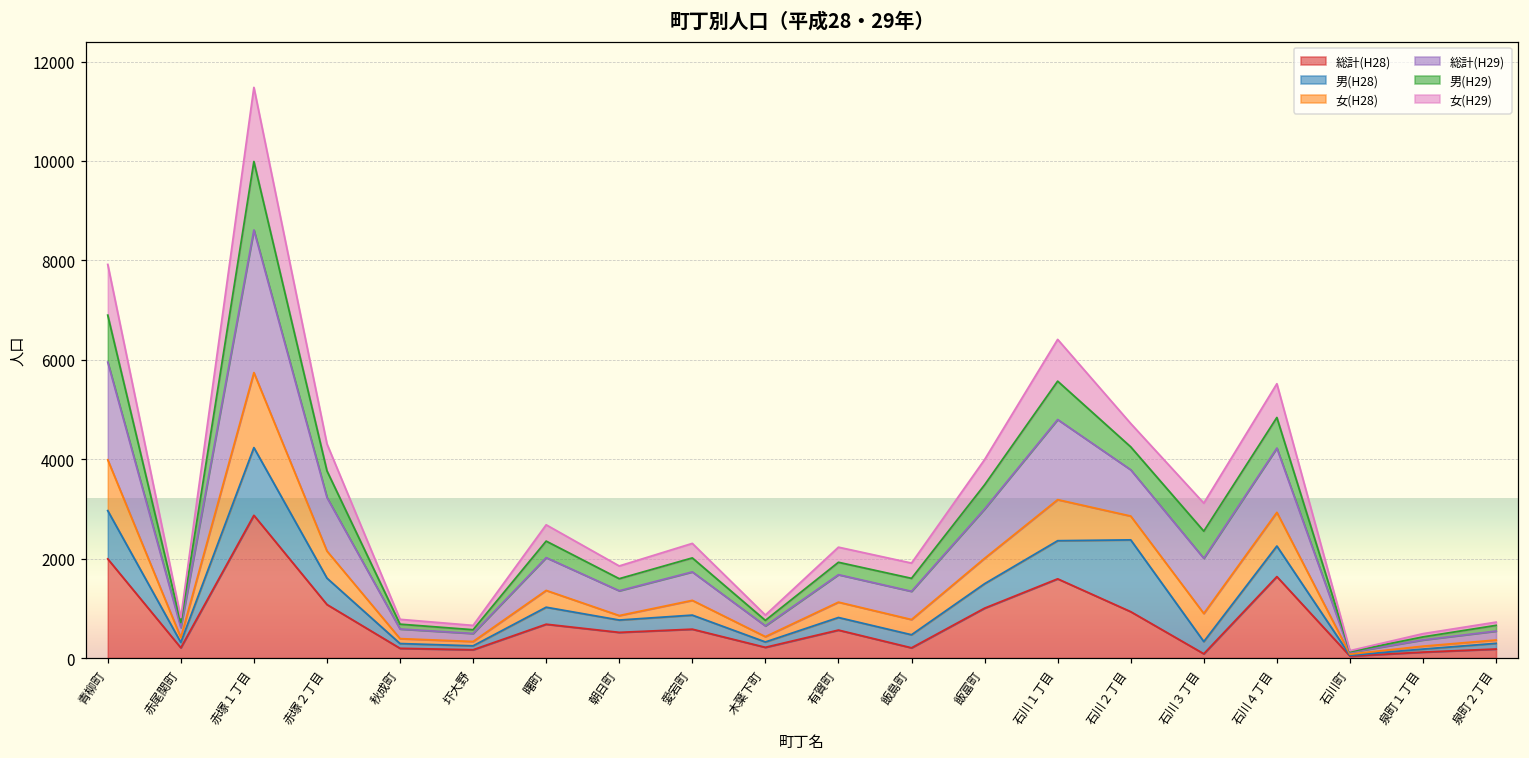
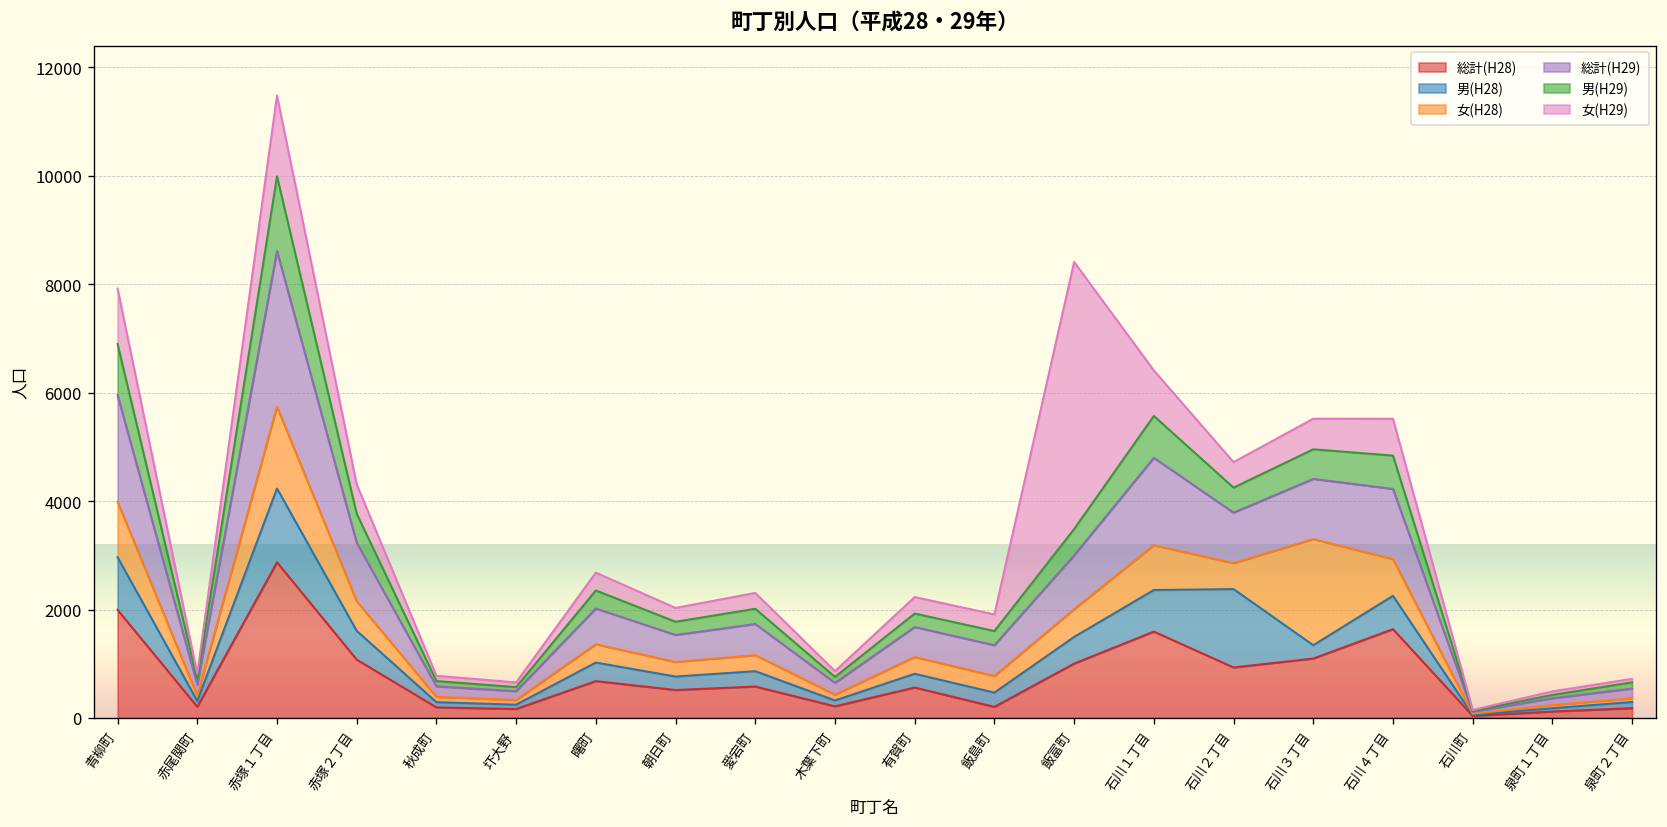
女(H28), 朝日町: 100 -> 300
女(H29), 飯富町: 500 -> 4900
総計(H28), 石川３丁目: 100 -> 1100
女(H28), 石川３丁目: 600 -> 2000
